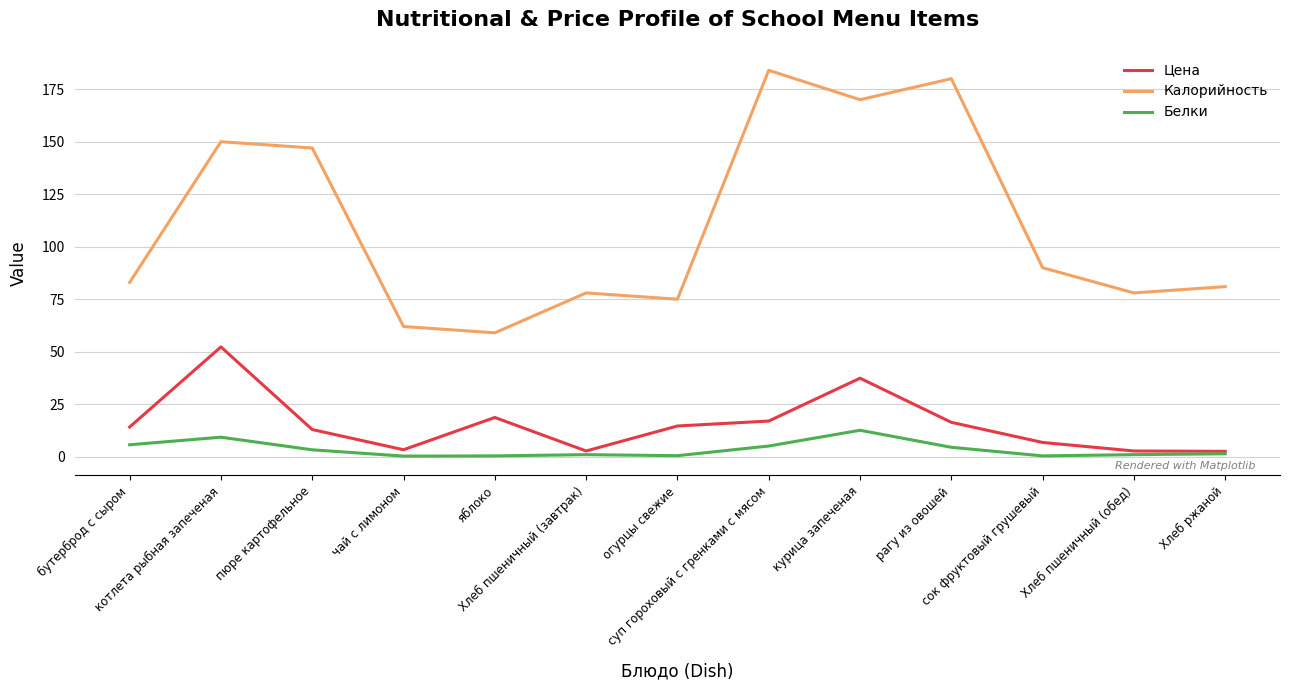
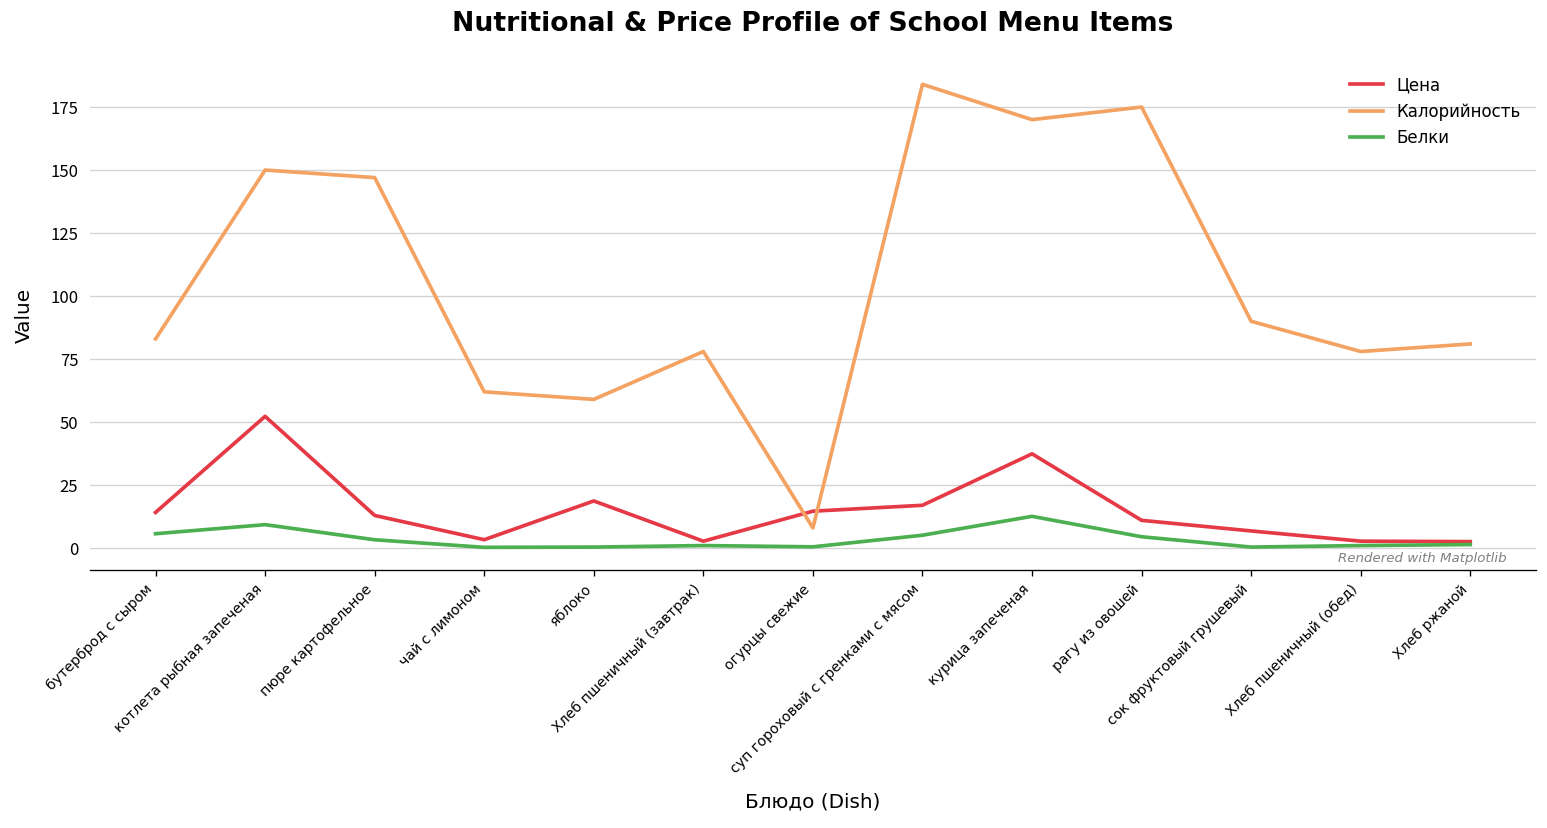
Калорийность, огурцы свежие: 75 -> 8
Цена, рагу из овошей: 16 -> 11
Калорийность, рагу из овошей: 180 -> 175
